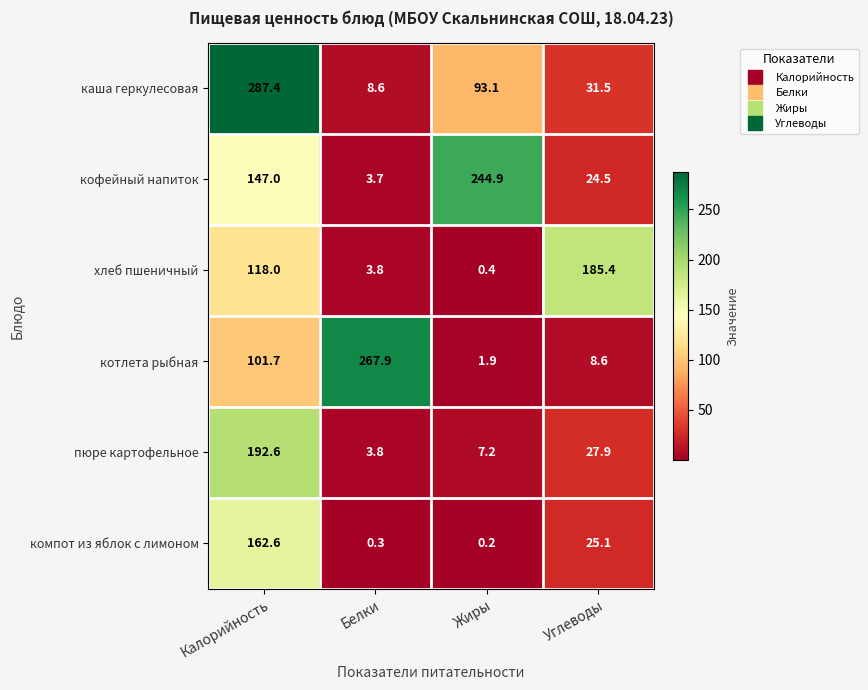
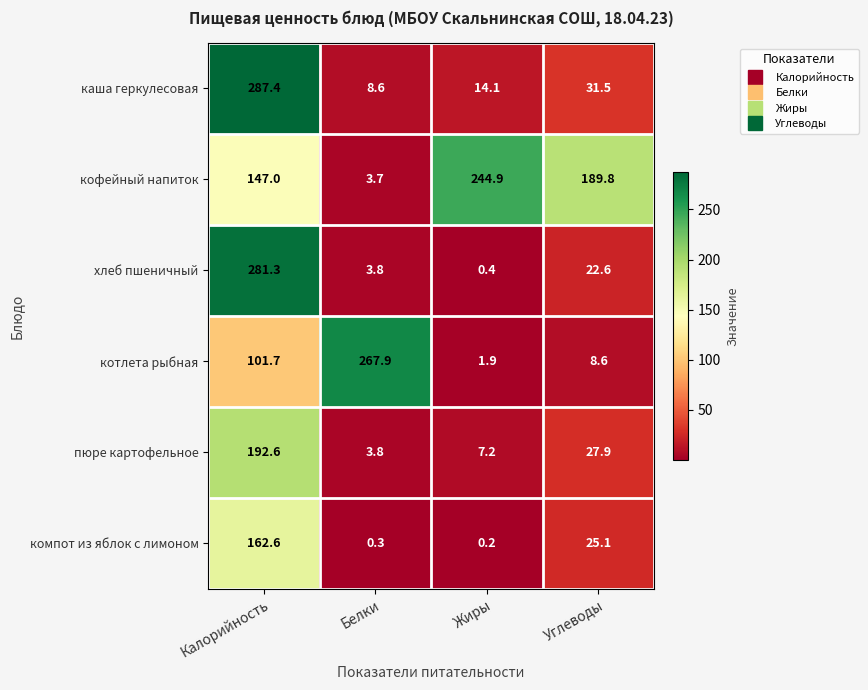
каша геркулесовая, Жиры: 93.1 -> 14.1
кофейный напиток, Углеводы: 24.5 -> 189.8
хлеб пшеничный, Калорийность: 118.0 -> 281.3
хлеб пшеничный, Углеводы: 185.4 -> 22.6
